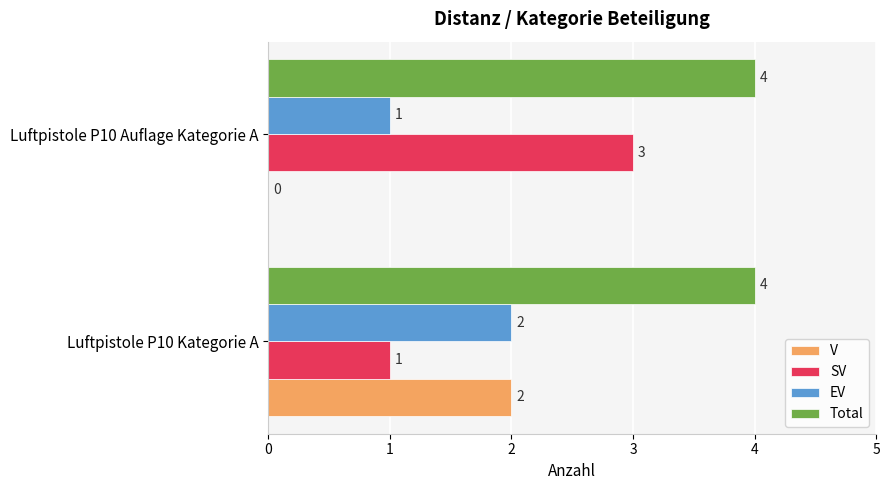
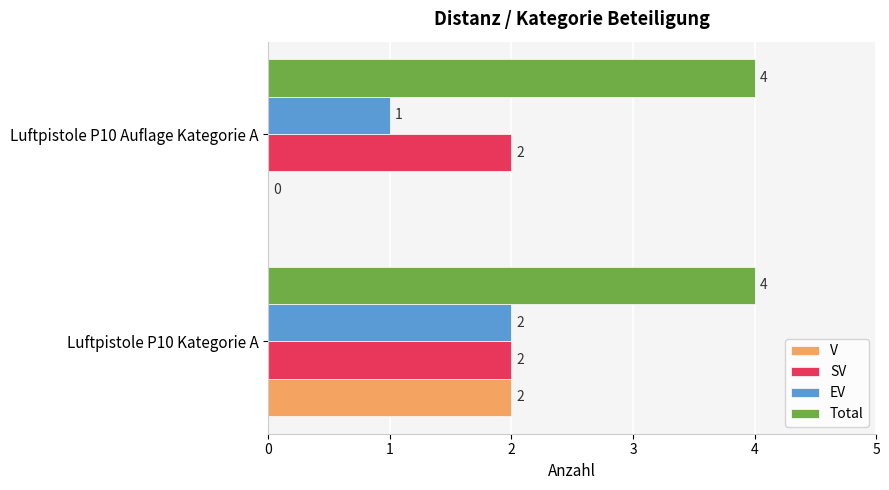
SV, Luftpistole P10 Auflage Kategorie A: 3 -> 2
SV, Luftpistole P10 Kategorie A: 1 -> 2
